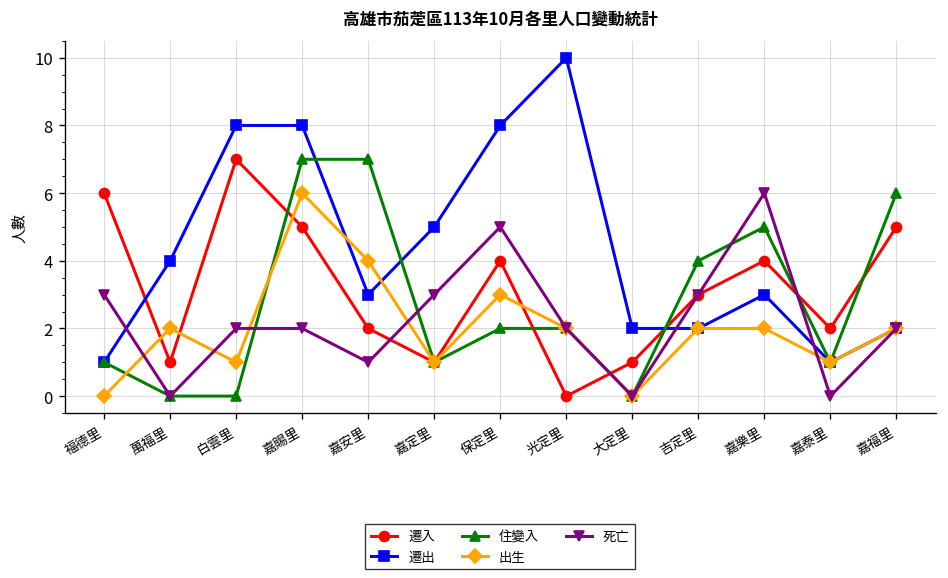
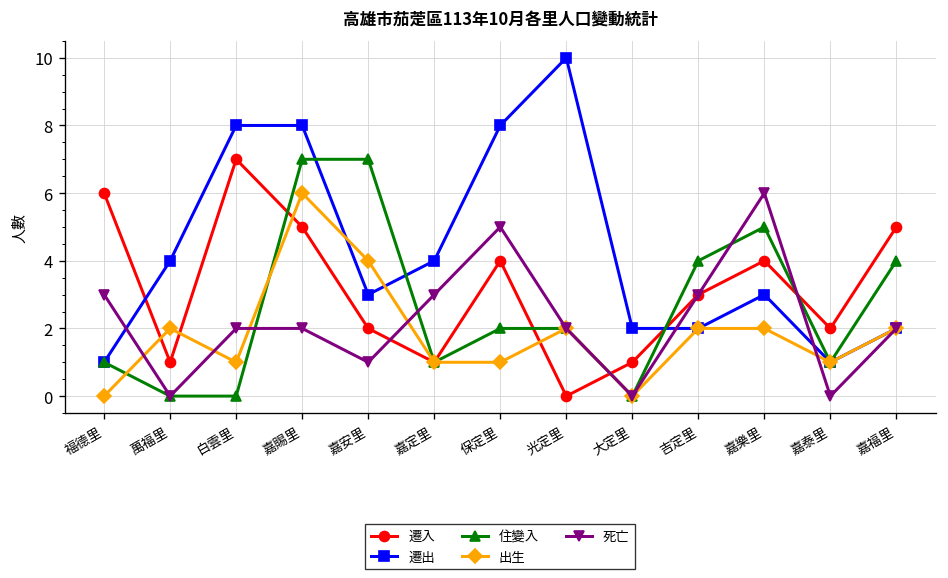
遷出, 嘉定里: 5 -> 4
出生, 保定里: 3 -> 1
住變入, 嘉福里: 6 -> 4
